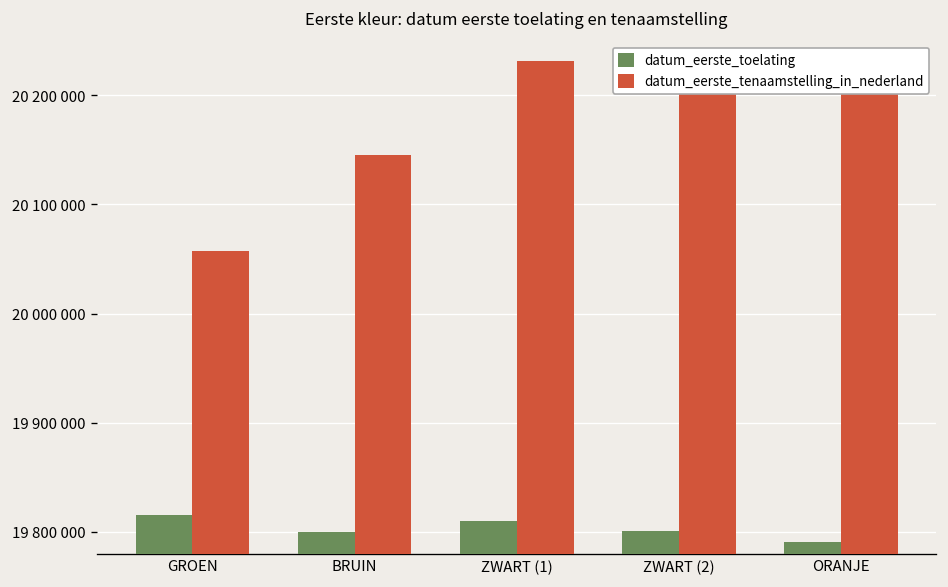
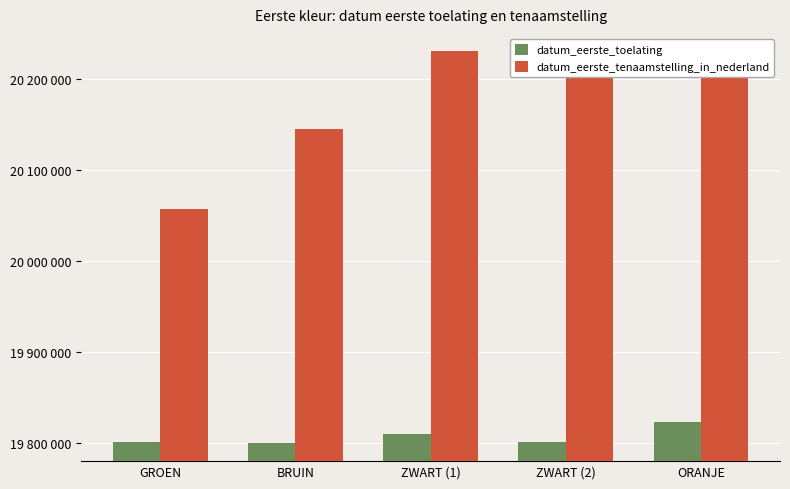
datum_eerste_toelating, GROEN: 19810000 -> 19800000
datum_eerste_toelating, ORANJE: 19790000 -> 19820000
